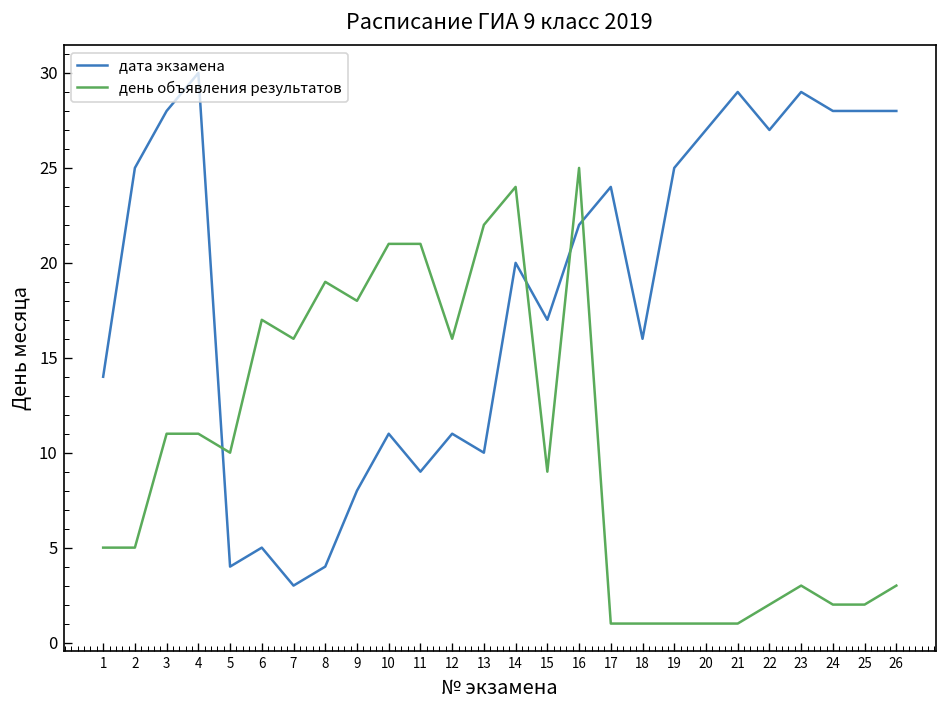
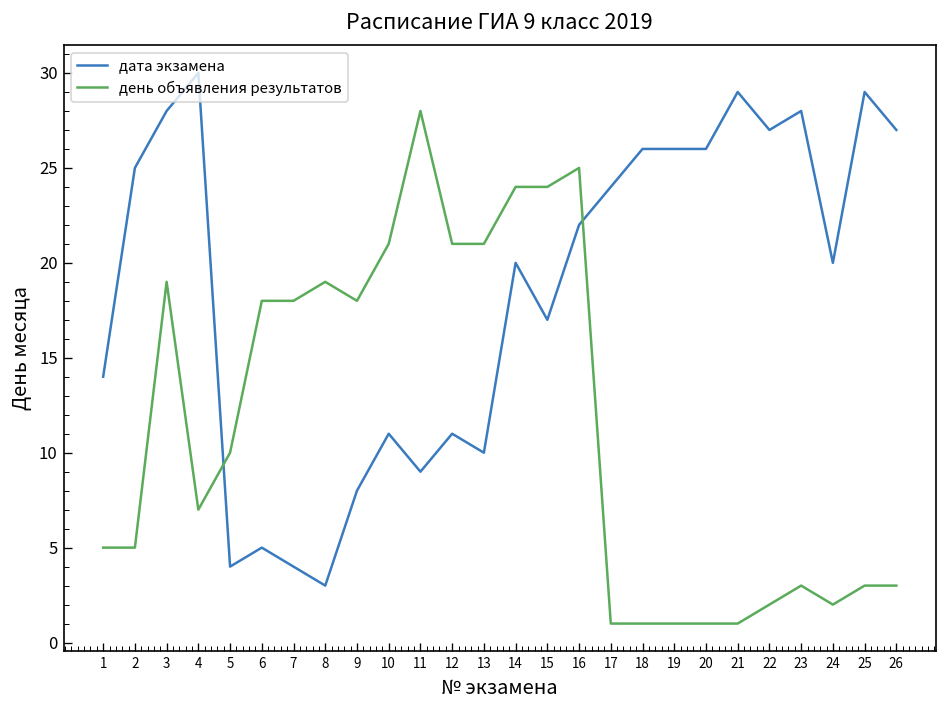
день объявления результатов, 3: 11 -> 19
день объявления результатов, 4: 11 -> 7
день объявления результатов, 6: 17 -> 18
дата экзамена, 7: 3 -> 4
день объявления результатов, 7: 16 -> 18
дата экзамена, 8: 4 -> 3
день объявления результатов, 11: 21 -> 28
день объявления результатов, 12: 16 -> 21
день объявления результатов, 13: 22 -> 21
день объявления результатов, 15: 9 -> 24
дата экзамена, 18: 16 -> 26
дата экзамена, 19: 25 -> 26
дата экзамена, 20: 27 -> 26
дата экзамена, 23: 29 -> 28
дата экзамена, 24: 28 -> 20
дата экзамена, 25: 28 -> 29
день объявления результатов, 25: 2 -> 3
дата экзамена, 26: 28 -> 27
